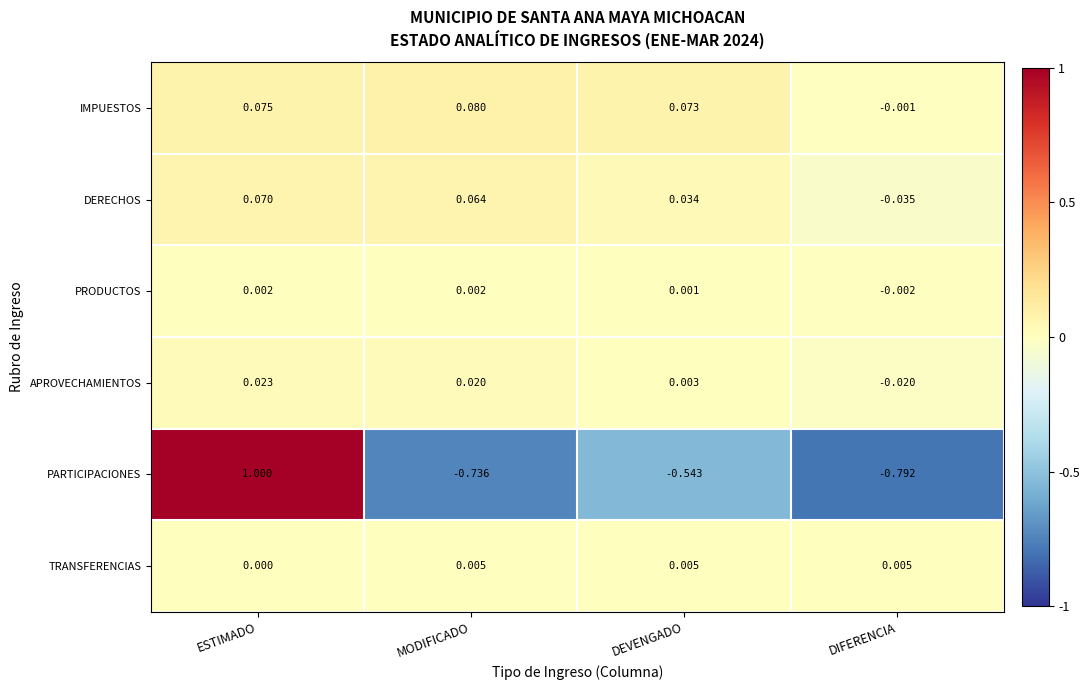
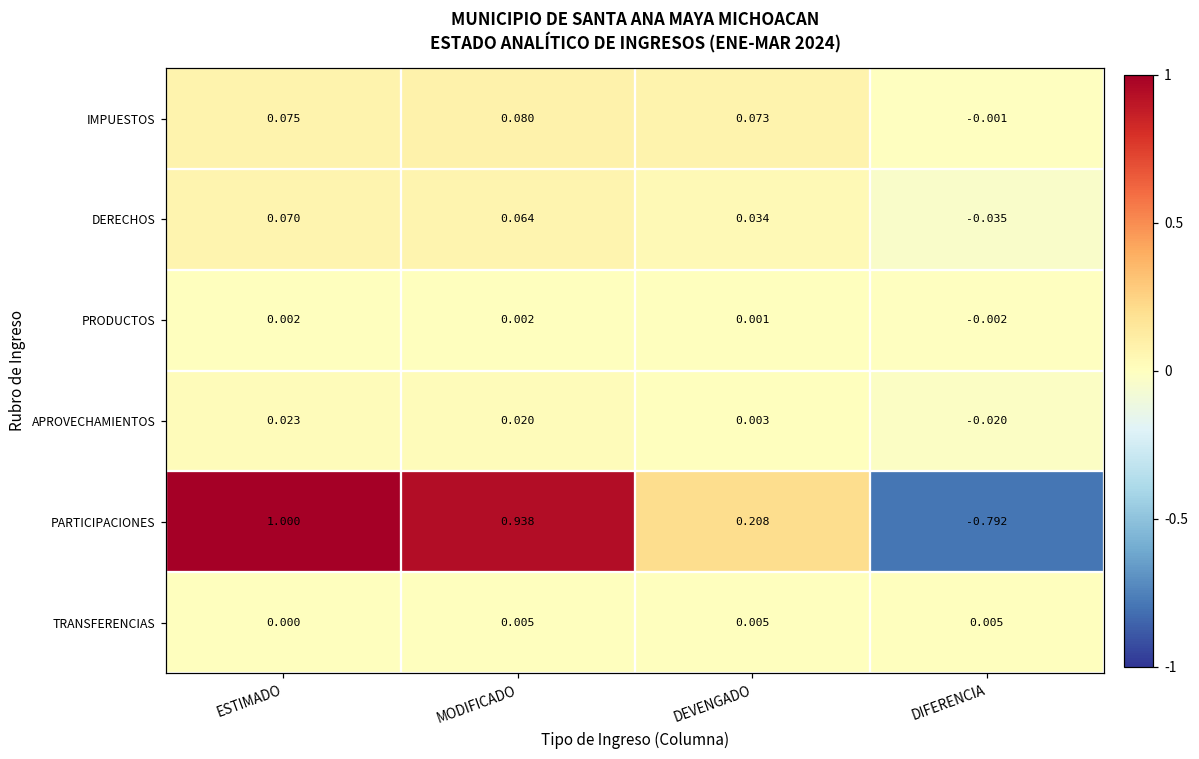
PARTICIPACIONES, MODIFICADO: -0.736 -> 0.938
PARTICIPACIONES, DEVENGADO: -0.543 -> 0.208
